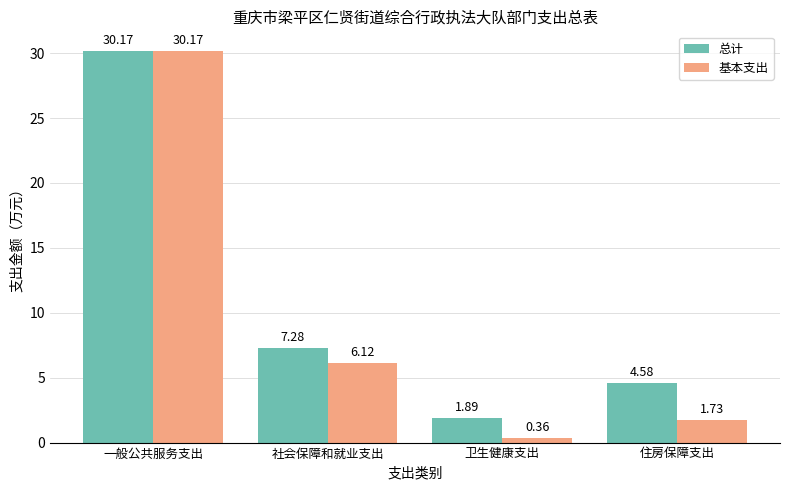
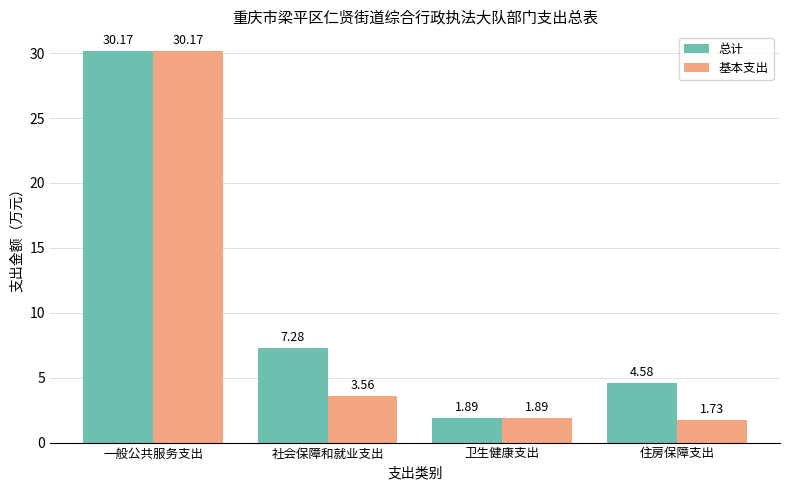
基本支出, 社会保障和就业支出: 6.12 -> 3.56
基本支出, 卫生健康支出: 0.36 -> 1.89
